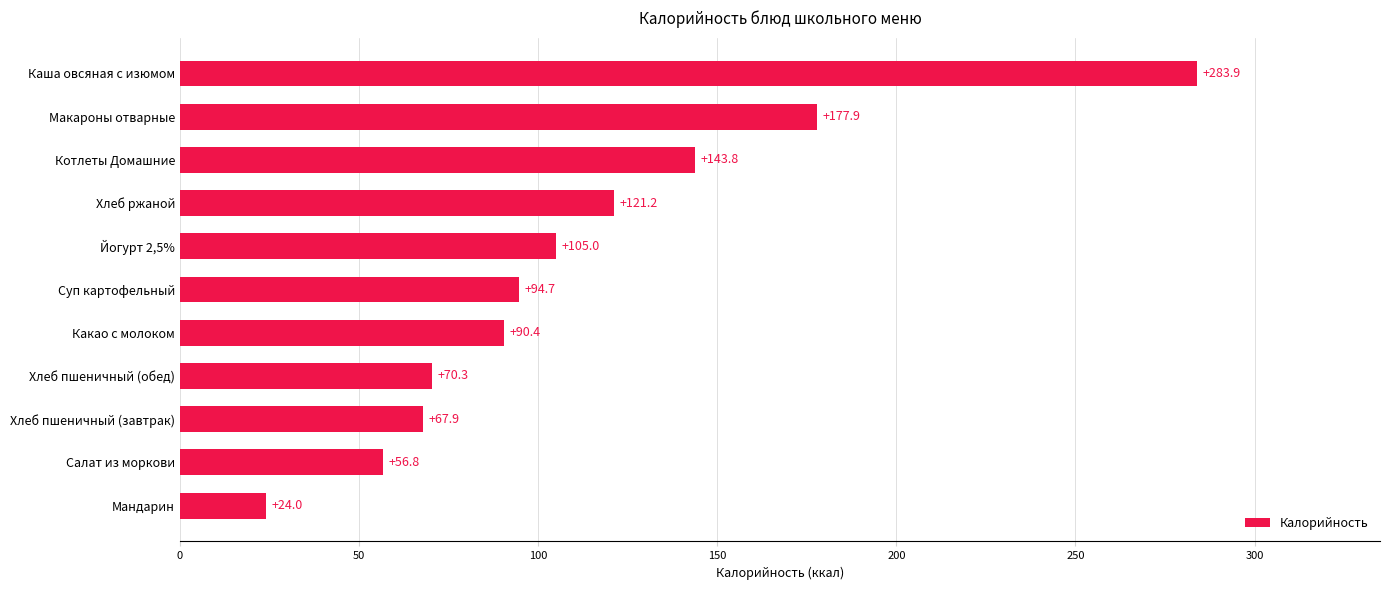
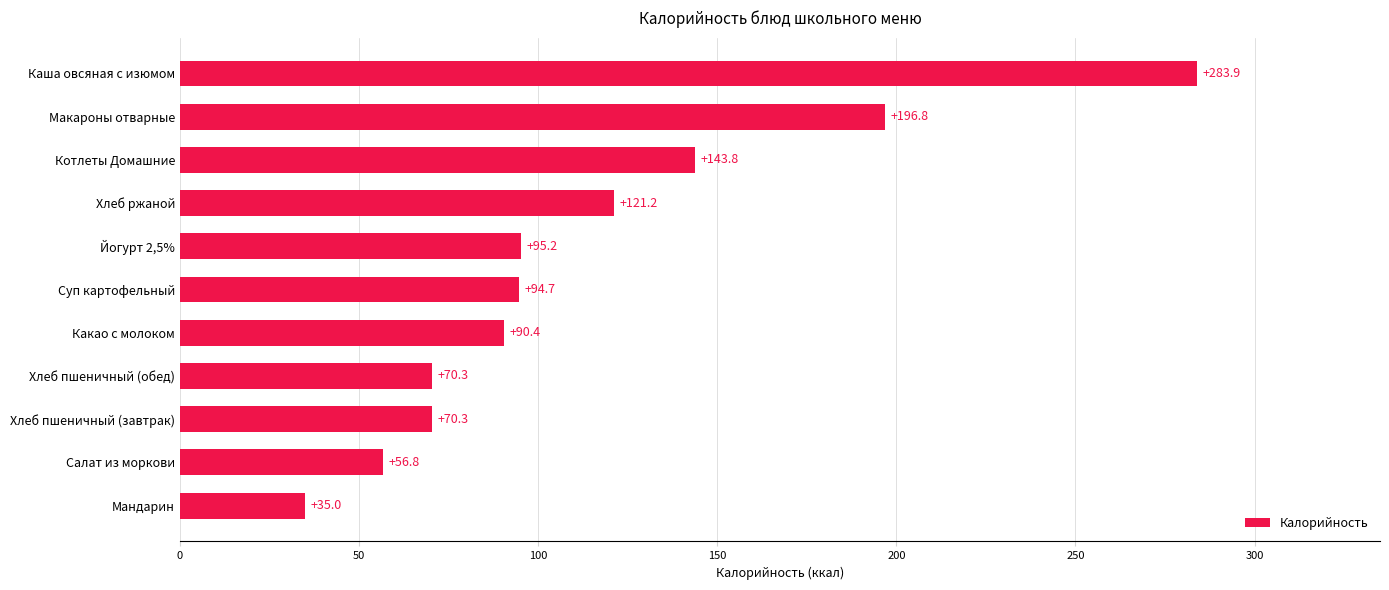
Макароны отварные: +177.9 -> +196.8
Йогурт 2,5%: +105.0 -> +95.2
Хлеб пшеничный (завтрак): +67.9 -> +70.3
Мандарин: +24.0 -> +35.0
